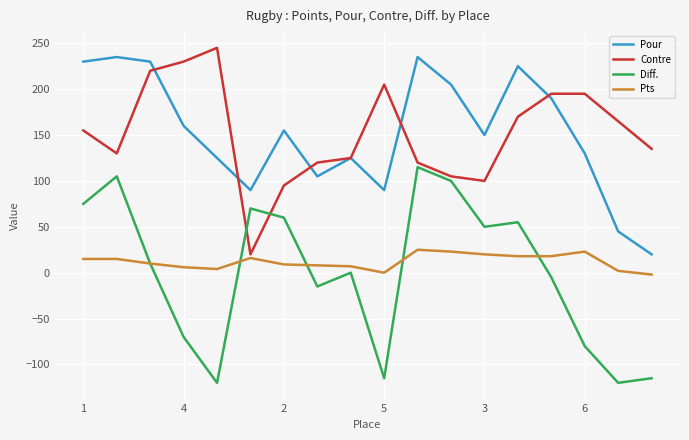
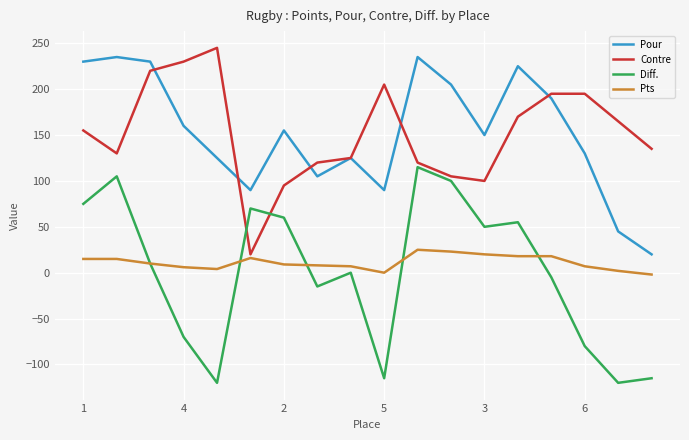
Pts, 6: 20 -> 10
